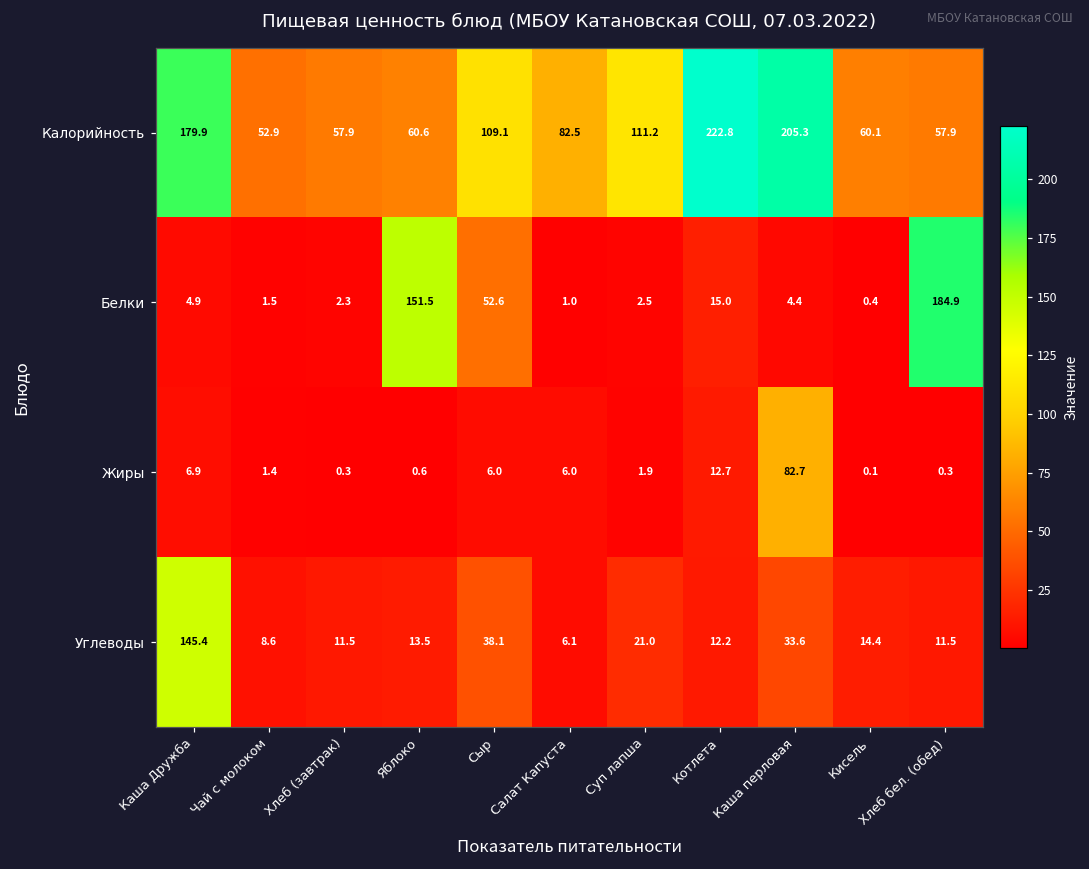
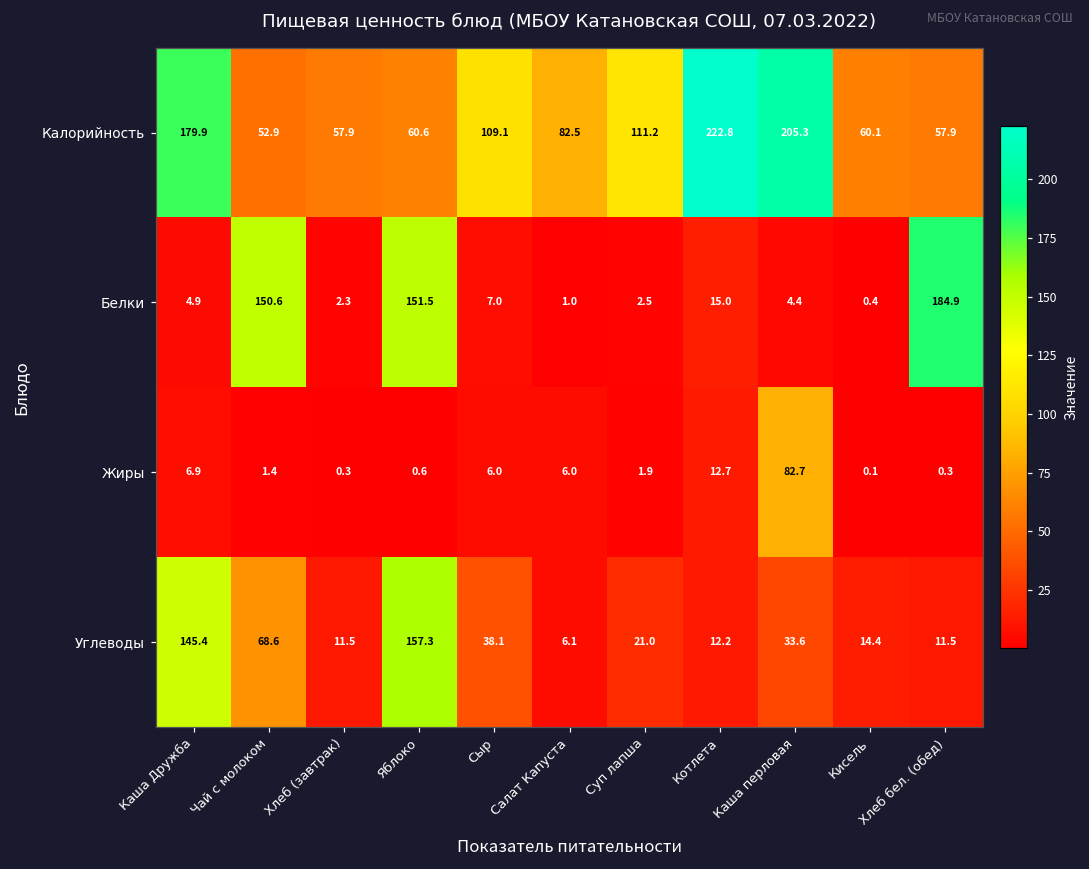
Белки, Чай с молоком: 1.5 -> 150.6
Белки, Сыр: 52.6 -> 7.0
Углеводы, Чай с молоком: 8.6 -> 68.6
Углеводы, Яблоко: 13.5 -> 157.3
